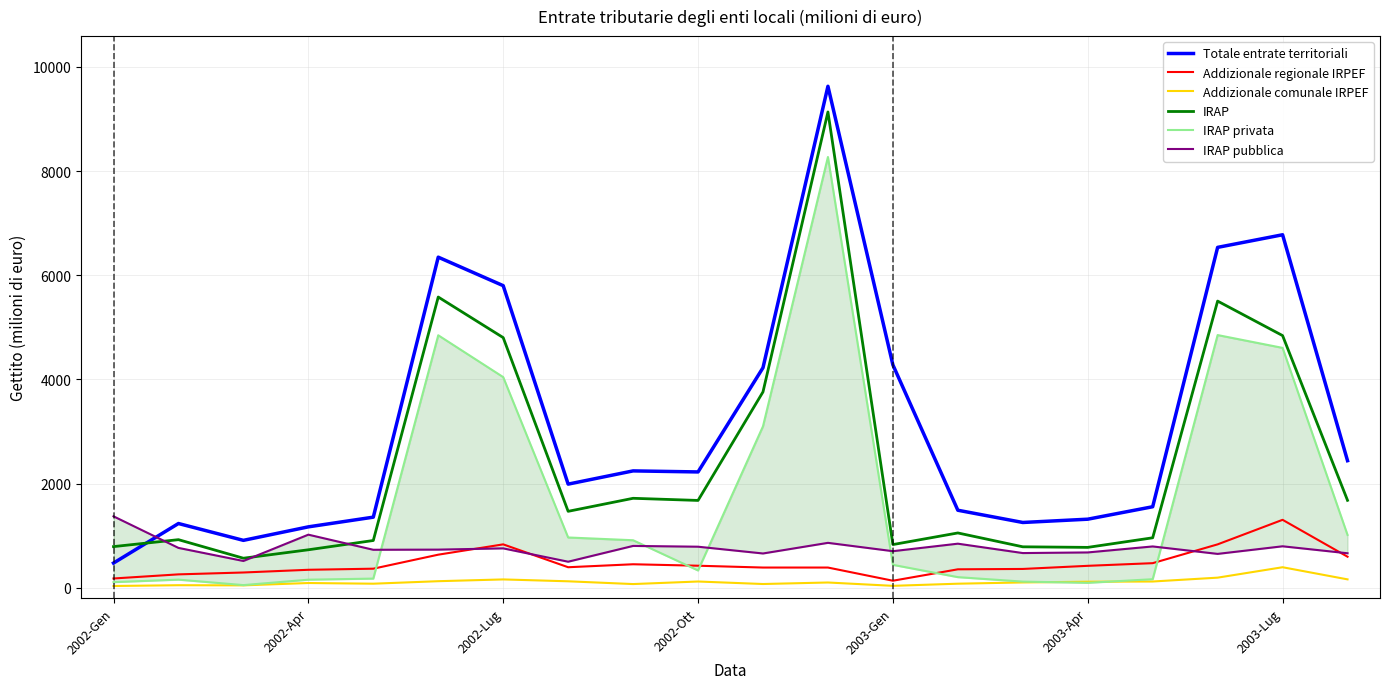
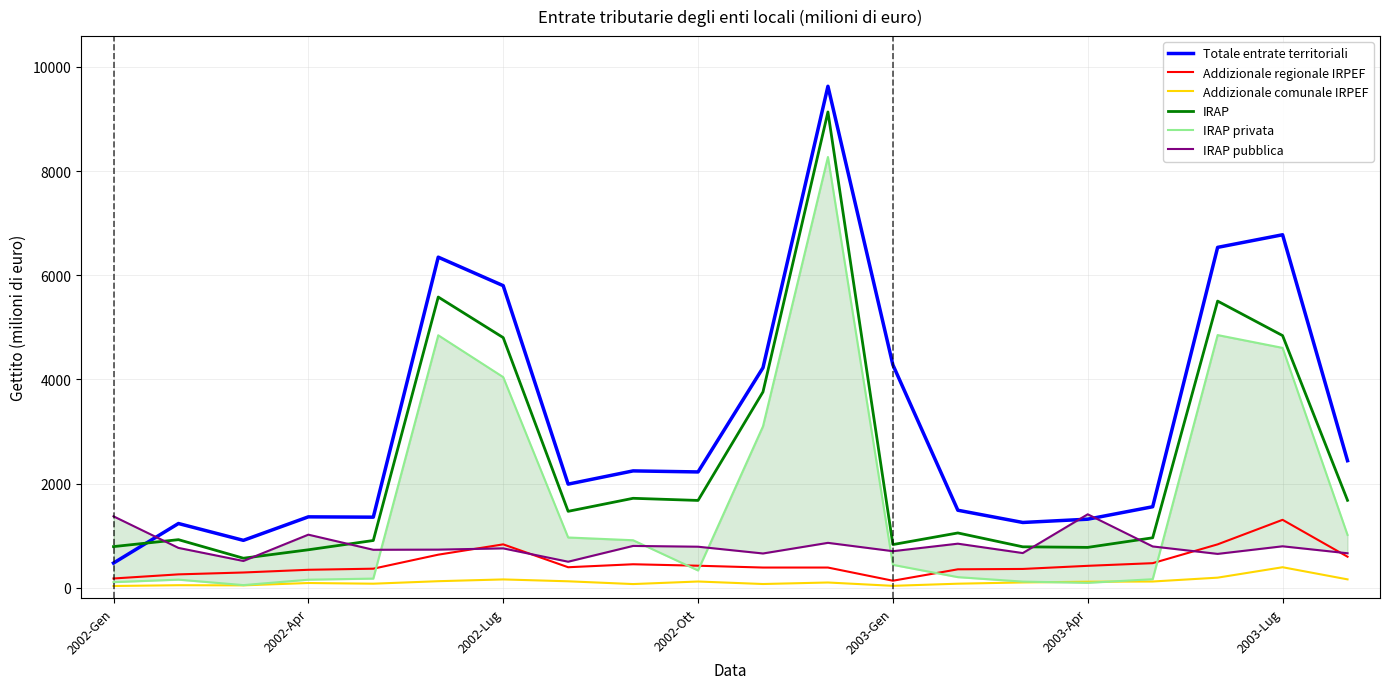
Totale entrate territoriali, 2002-Apr: 1200 -> 1400
IRAP pubblica, 2003-Apr: 700 -> 1400
